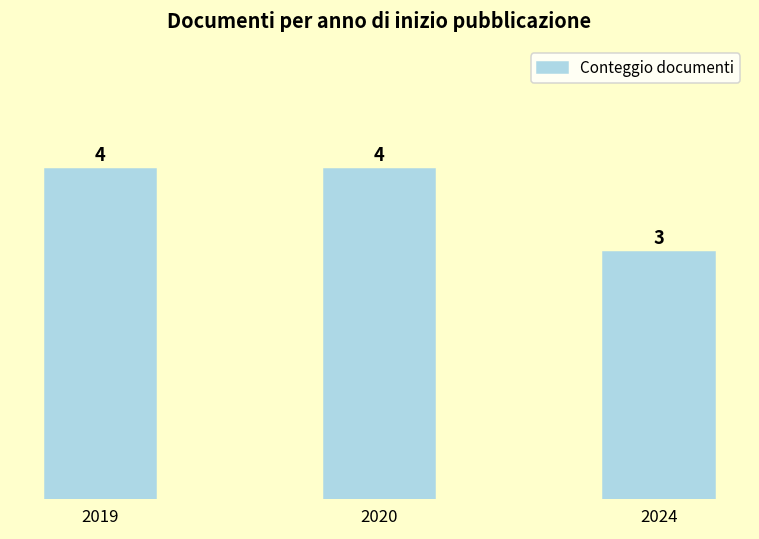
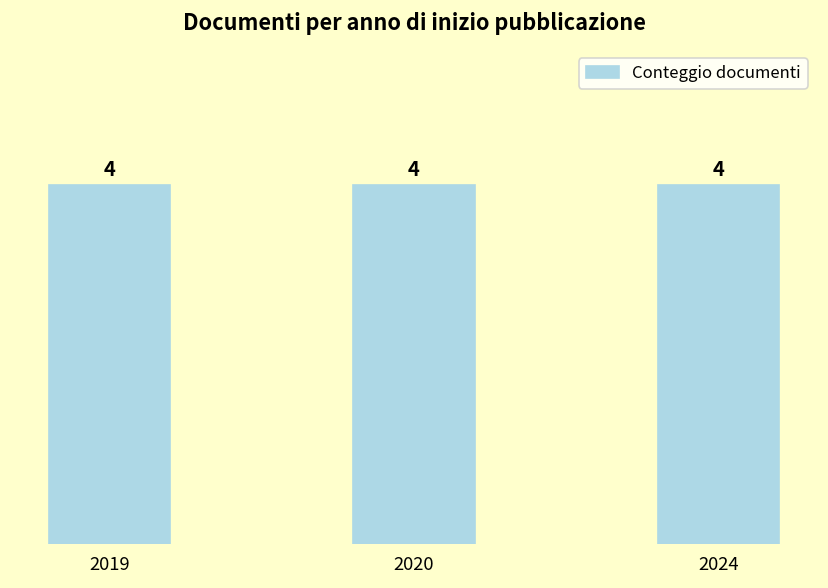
2024: 3 -> 4
